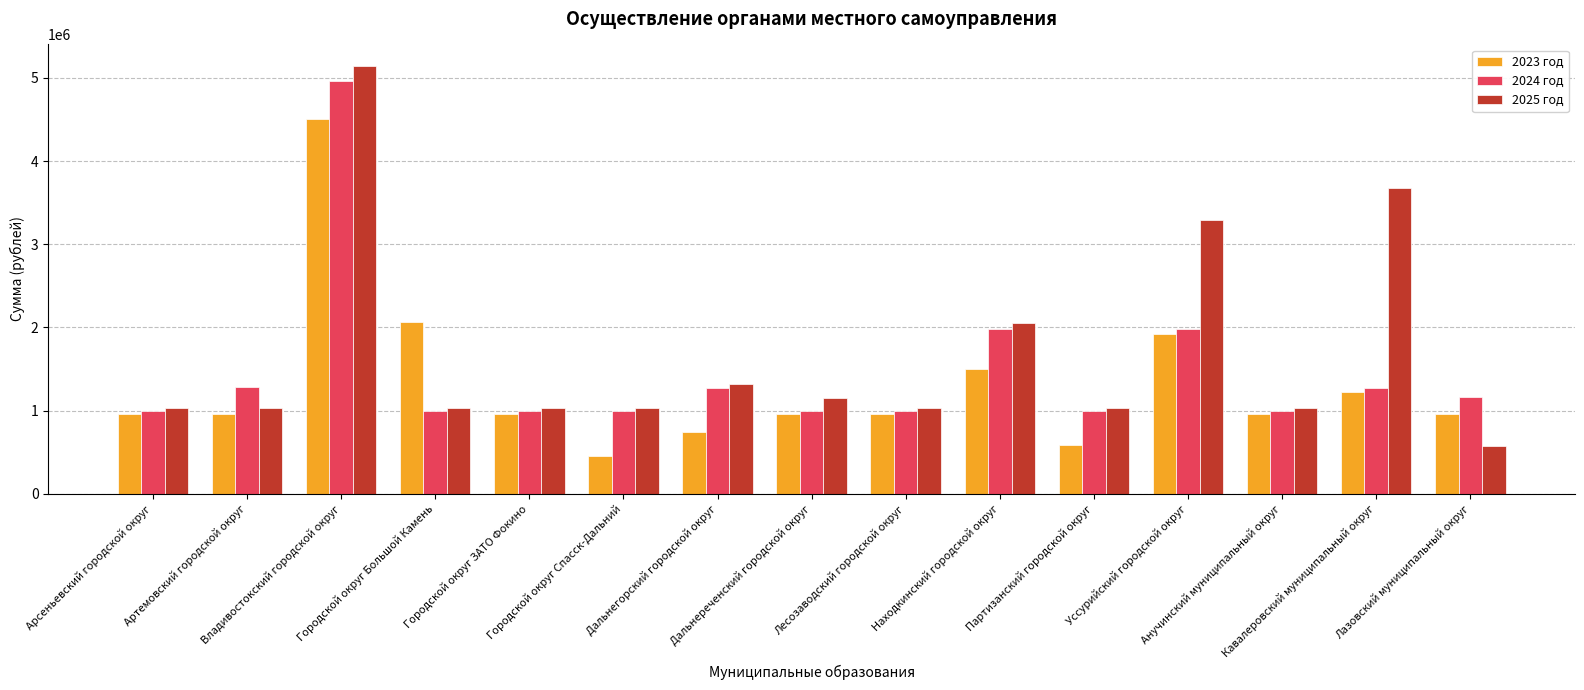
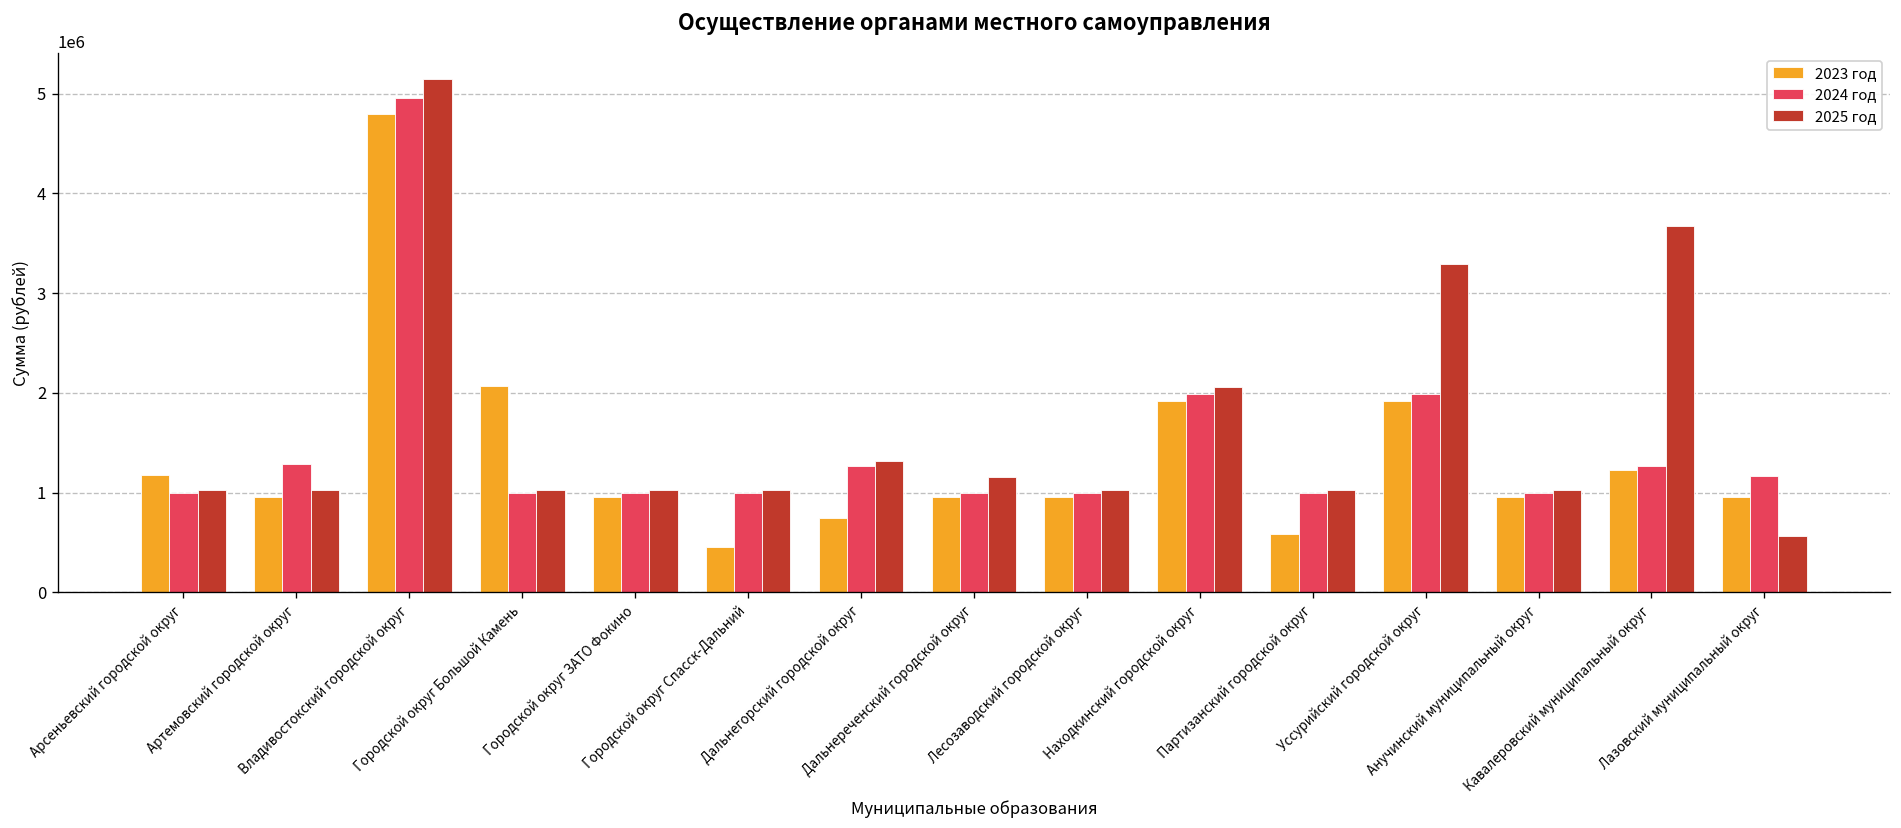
2023 год, Арсеньевский городской округ: 1000000 -> 1200000
2023 год, Владивостокский городской округ: 4500000 -> 4800000
2023 год, Находкинский городской округ: 1500000 -> 1900000
